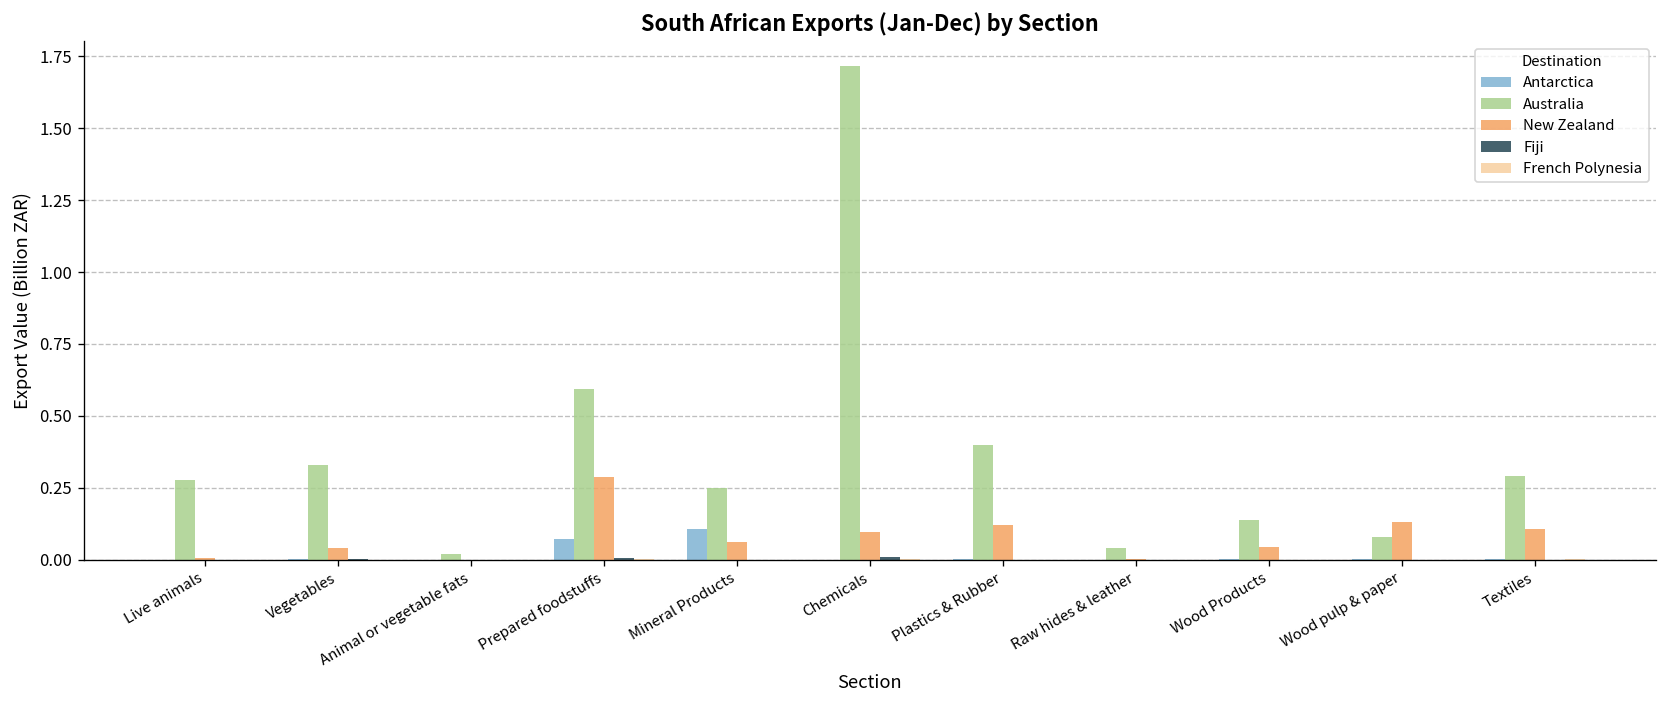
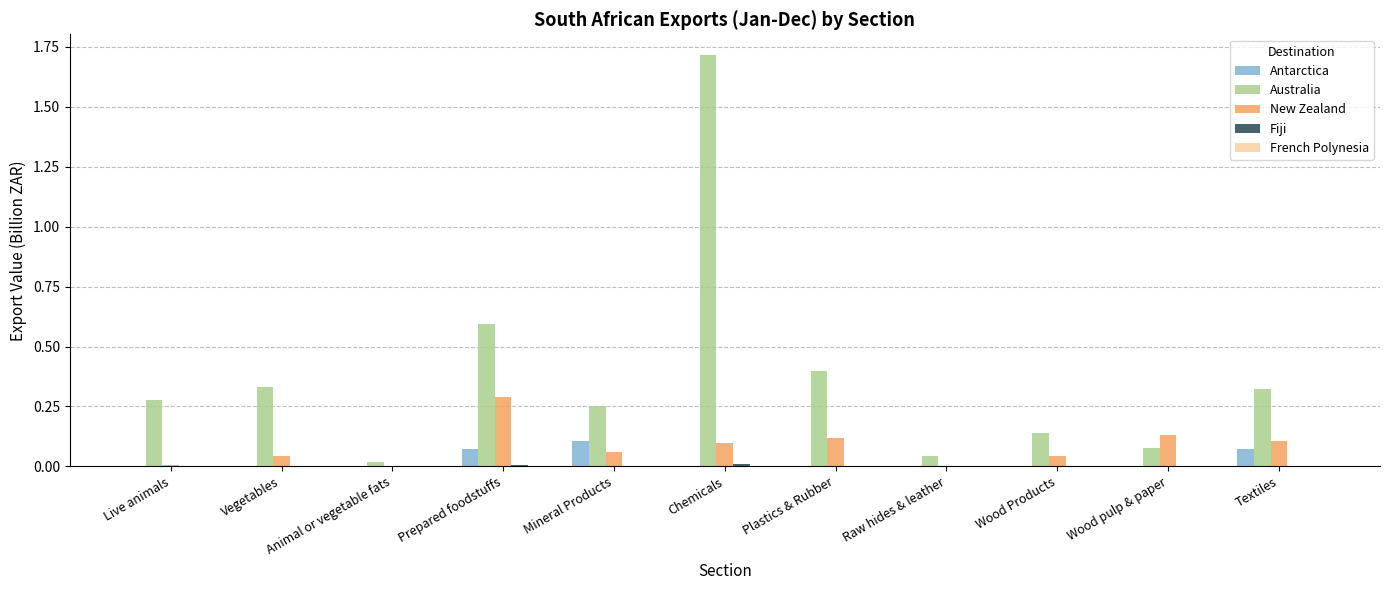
Antarctica, Textiles: 0.00 -> 0.07
Australia, Textiles: 0.29 -> 0.32
